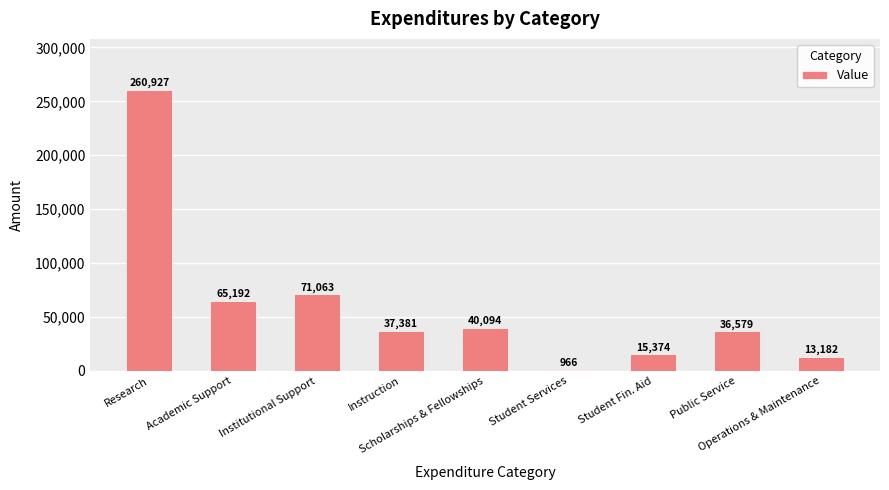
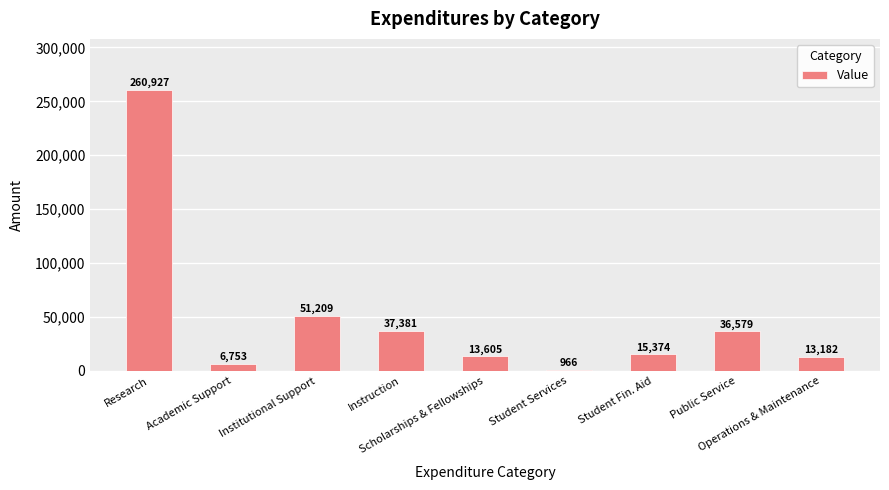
Academic Support: 65,192 -> 6,753
Institutional Support: 71,063 -> 51,209
Scholarships & Fellowships: 40,094 -> 13,605
